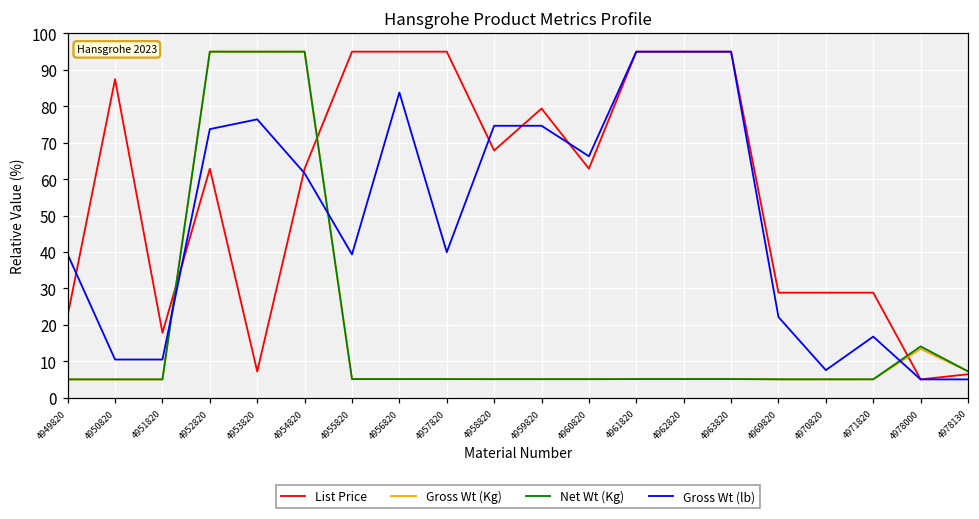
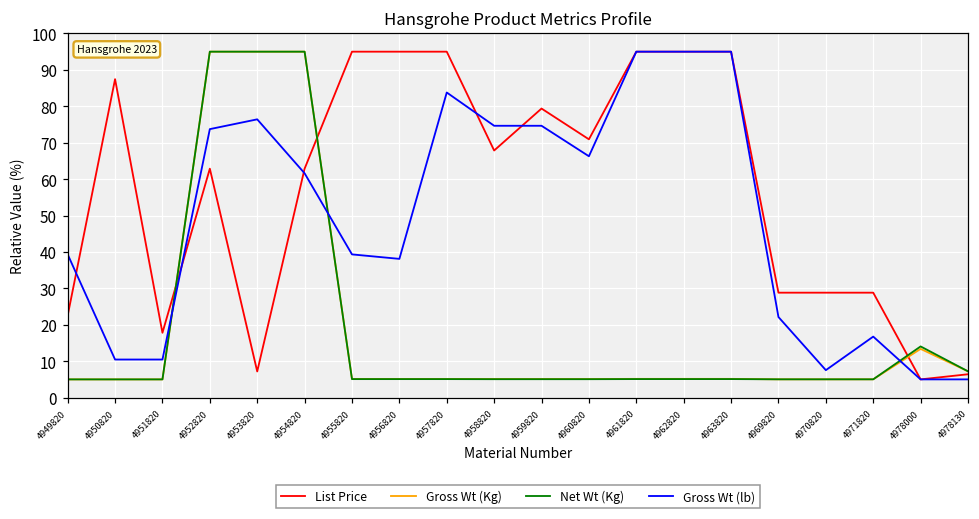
Gross Wt (lb), 4956820: 84 -> 38
Gross Wt (lb), 4957820: 40 -> 84
List Price, 4960820: 63 -> 71
